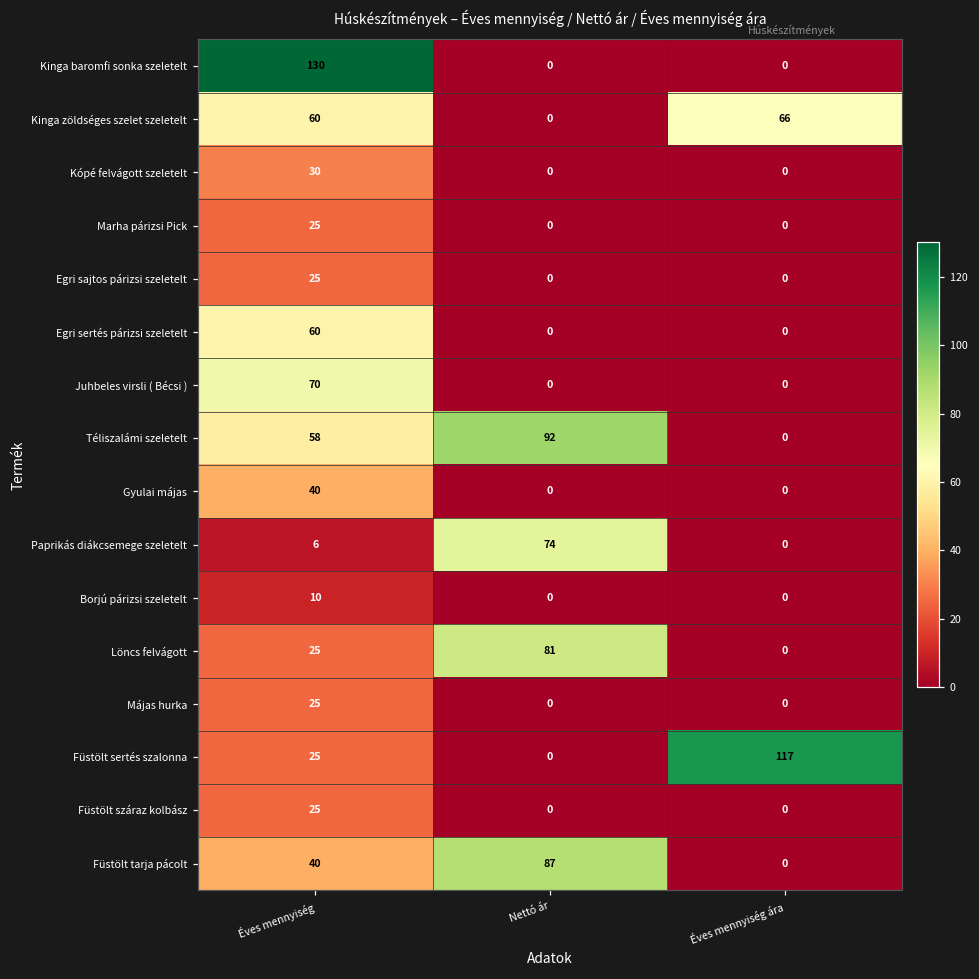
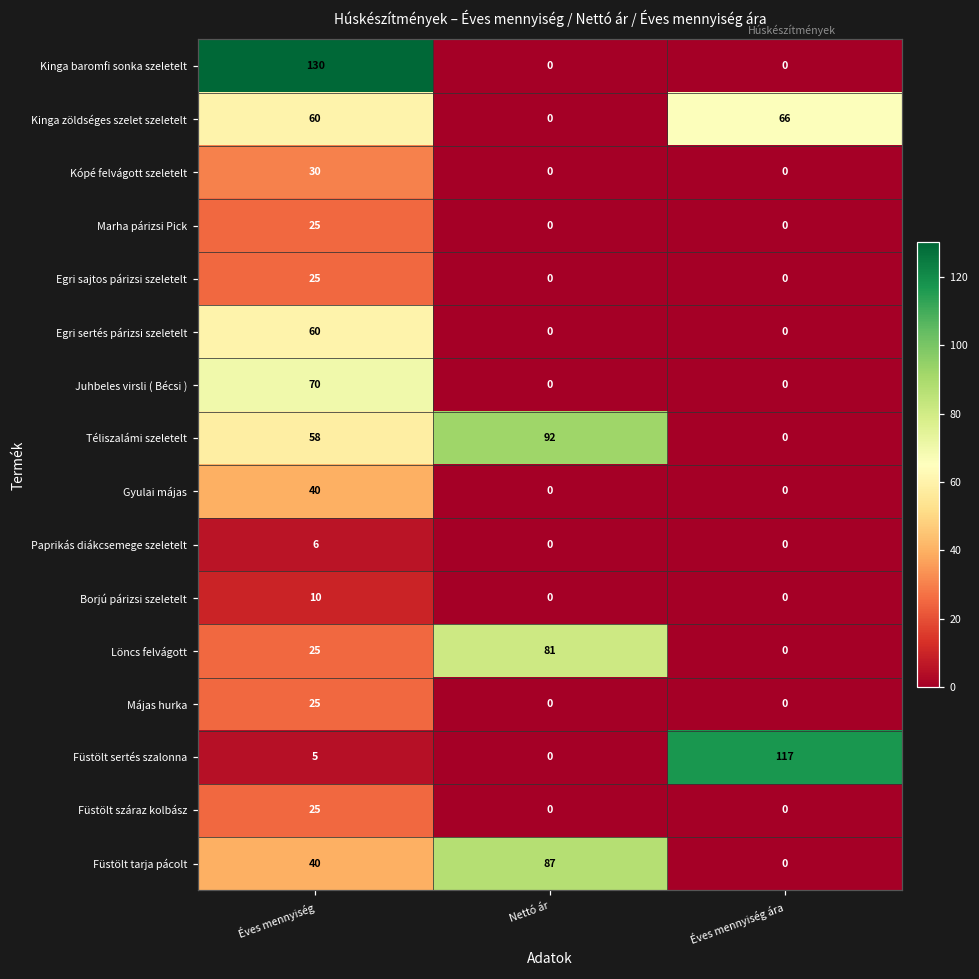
Paprikás diákcsemege szeletelt, Nettó ár: 74 -> 0
Füstölt sertés szalonna, Éves mennyiség: 25 -> 5
